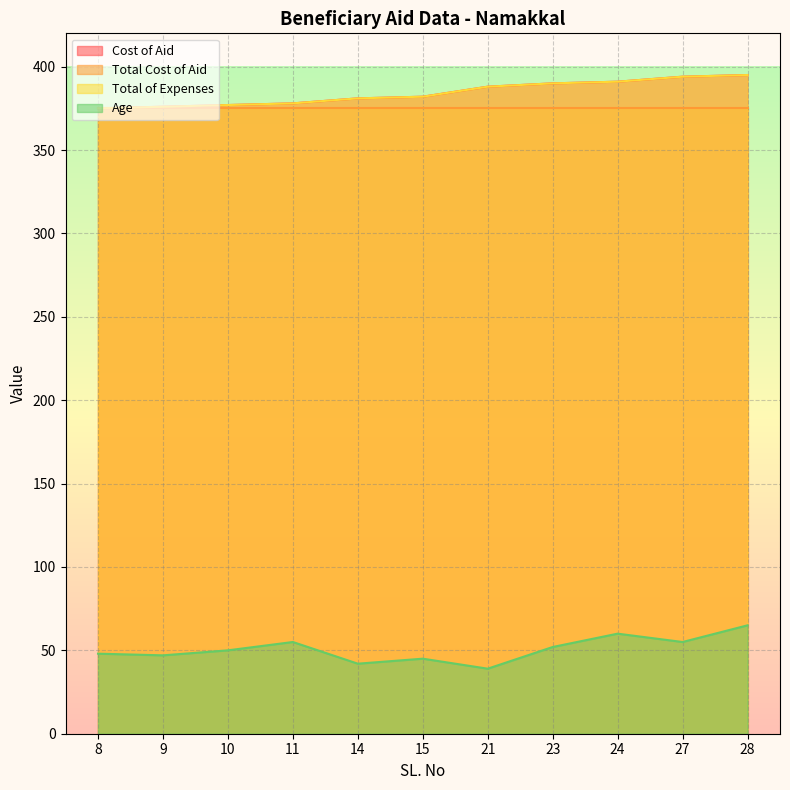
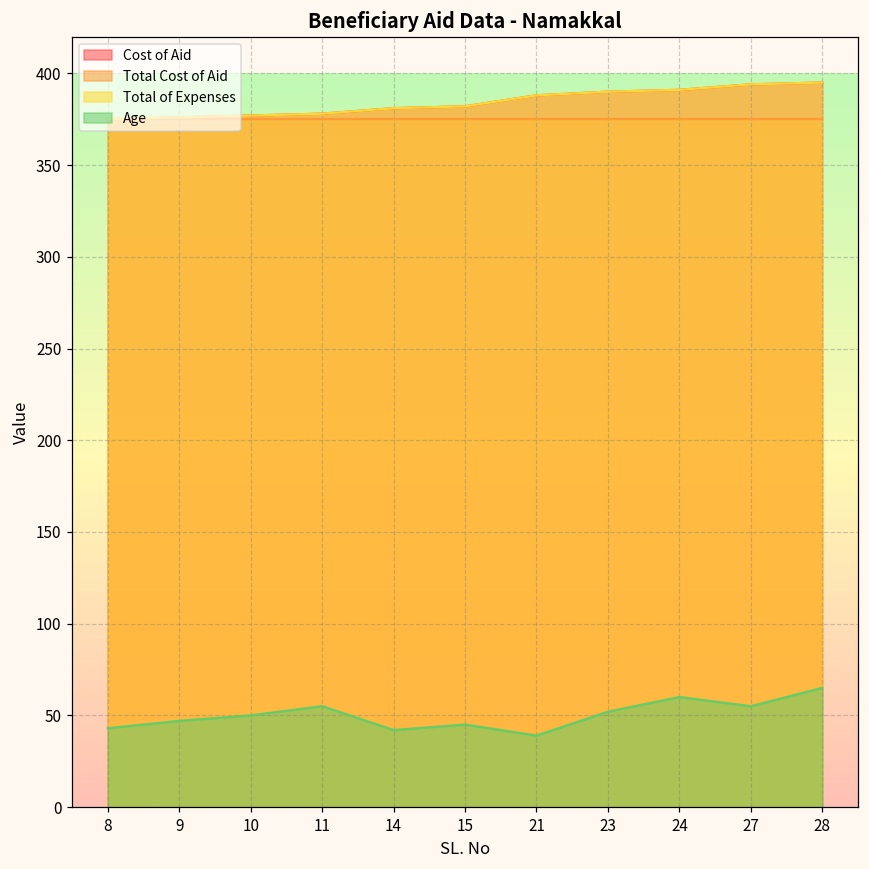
Age, 8: 48 -> 43
